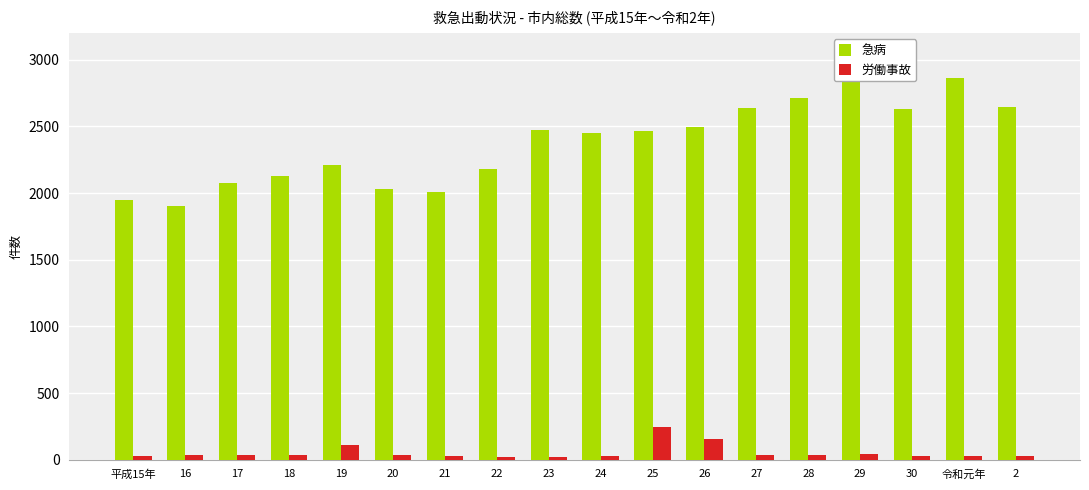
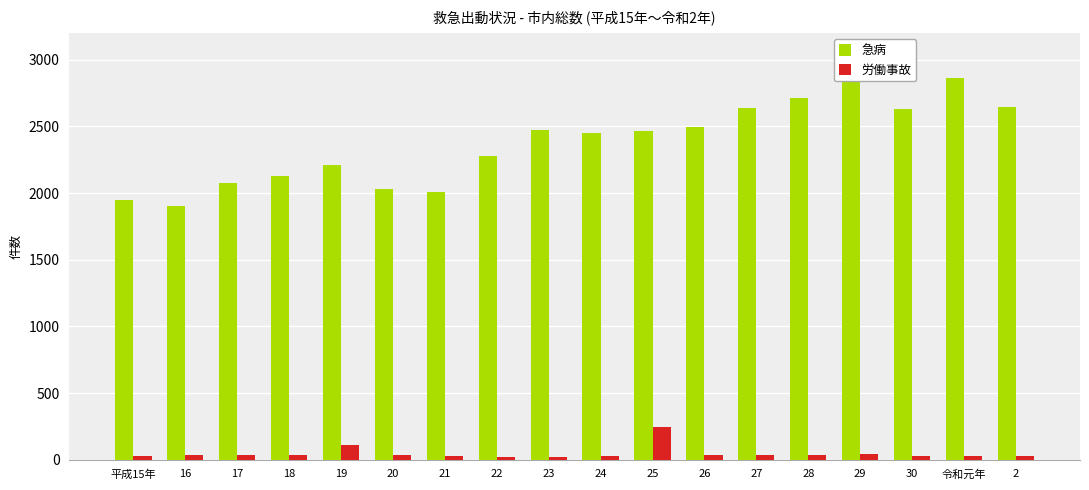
急病, 22: 2180 -> 2280
労働事故, 26: 160 -> 30
